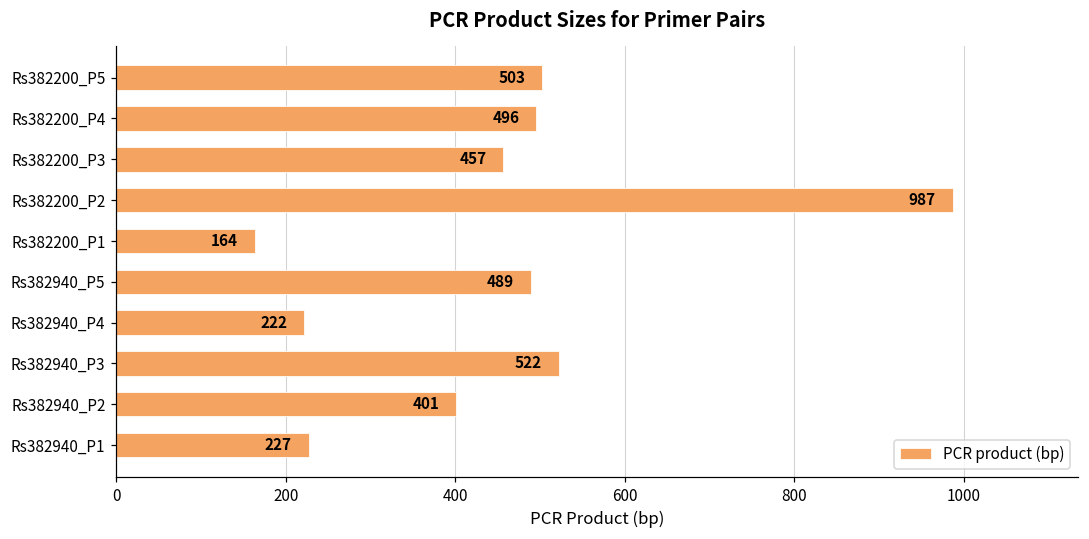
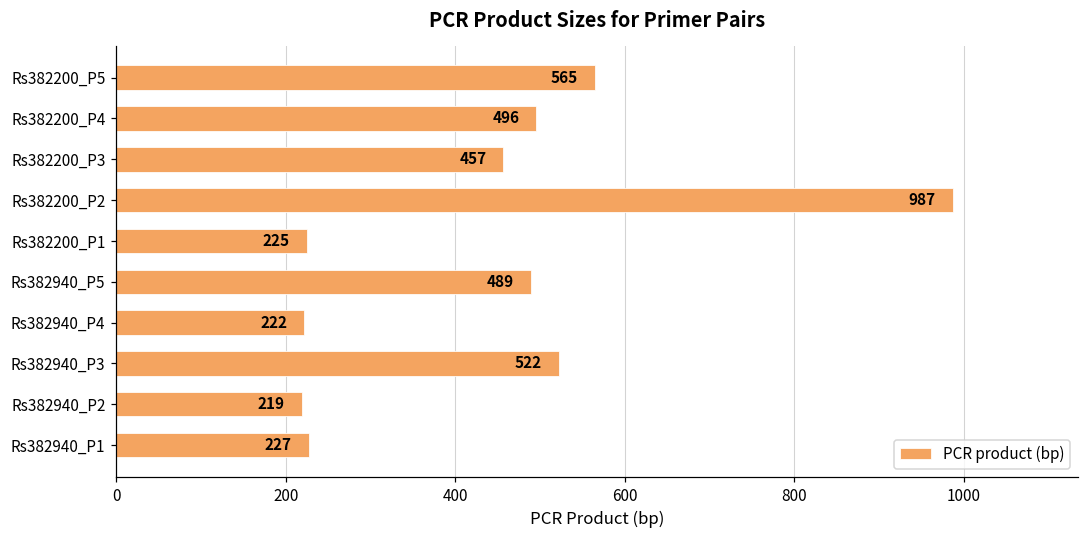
Rs382200_P5: 503 -> 565
Rs382200_P1: 164 -> 225
Rs382940_P2: 401 -> 219
